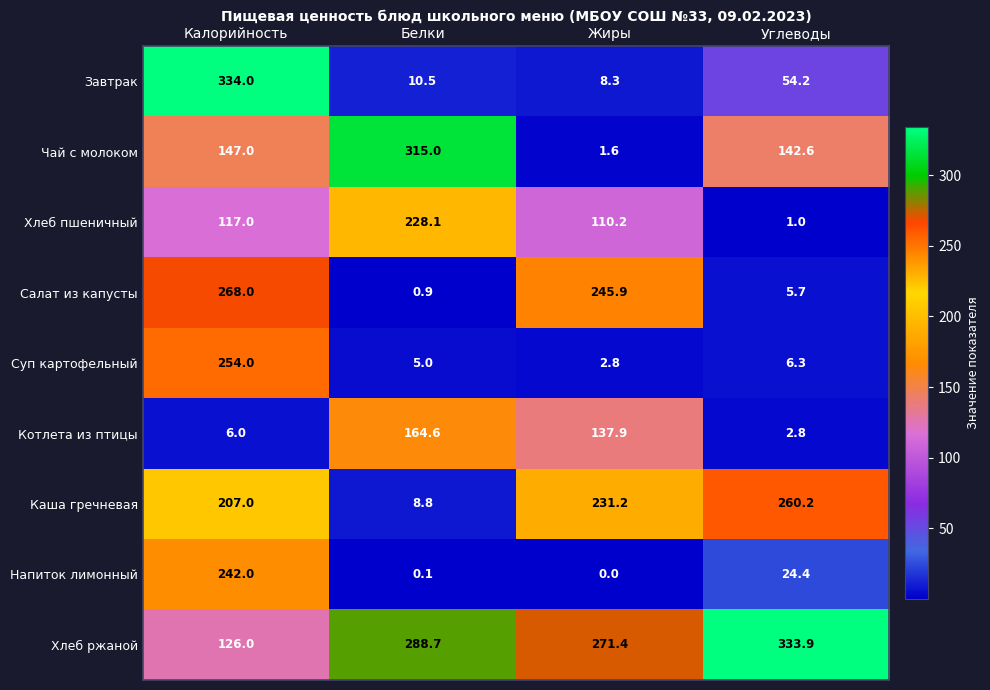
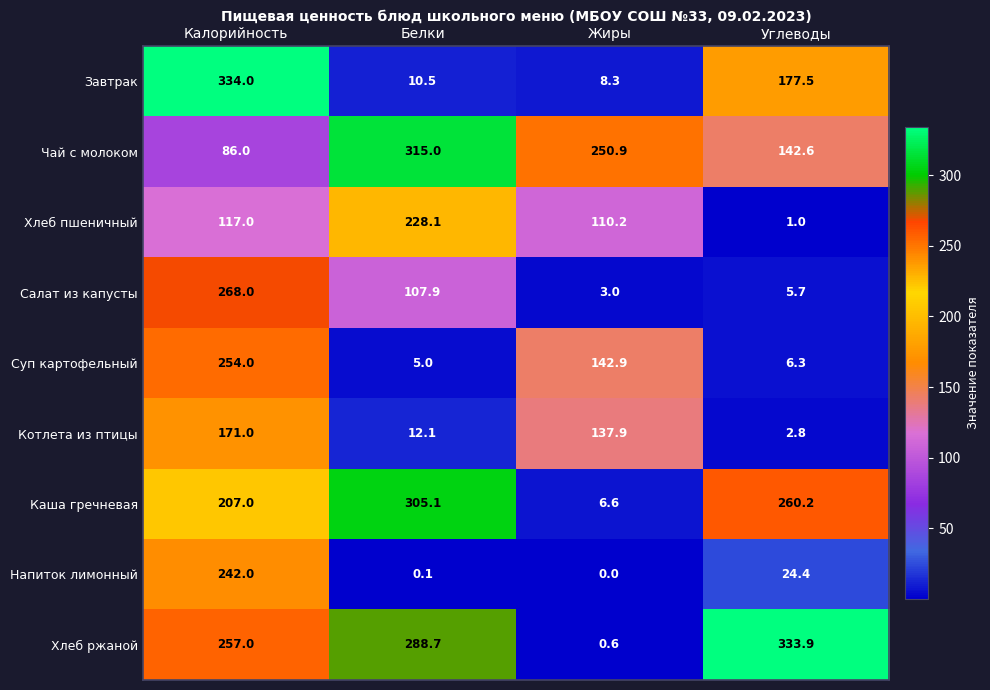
Завтрак, Углеводы: 54.2 -> 177.5
Чай с молоком, Калорийность: 147.0 -> 86.0
Чай с молоком, Жиры: 1.6 -> 250.9
Салат из капусты, Белки: 0.9 -> 107.9
Салат из капусты, Жиры: 245.9 -> 3.0
Суп картофельный, Жиры: 2.8 -> 142.9
Котлета из птицы, Калорийность: 6.0 -> 171.0
Котлета из птицы, Белки: 164.6 -> 12.1
Каша гречневая, Белки: 8.8 -> 305.1
Каша гречневая, Жиры: 231.2 -> 6.6
Хлеб ржаной, Калорийность: 126.0 -> 257.0
Хлеб ржаной, Жиры: 271.4 -> 0.6
